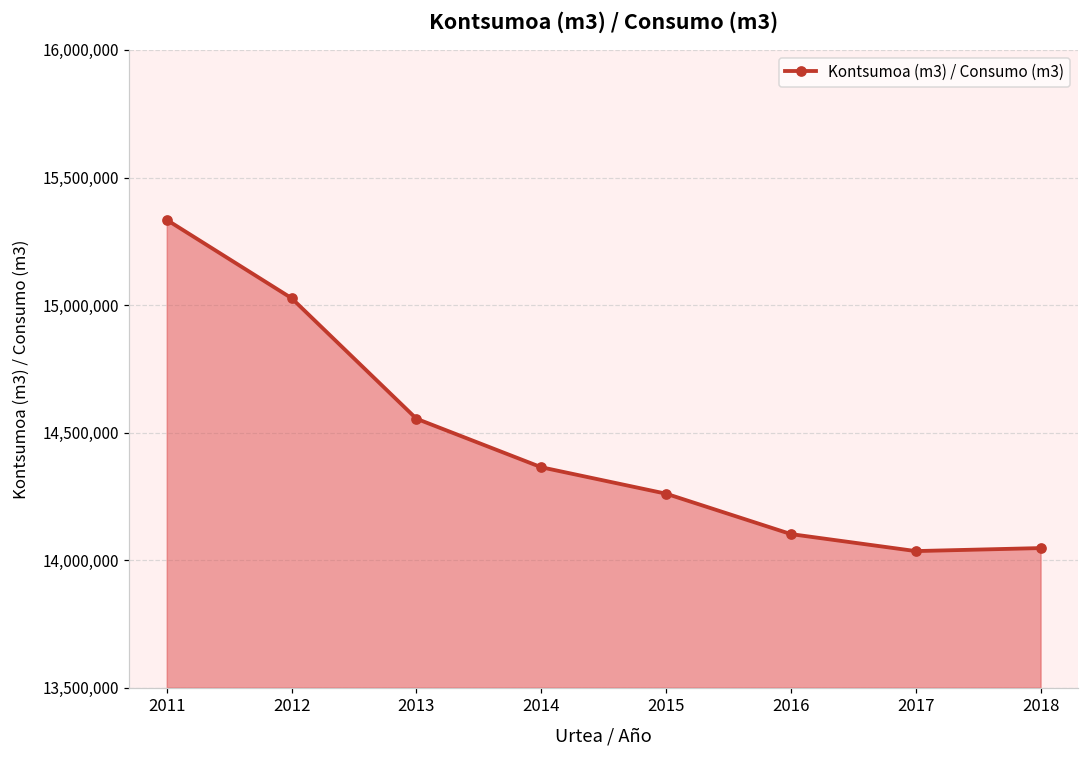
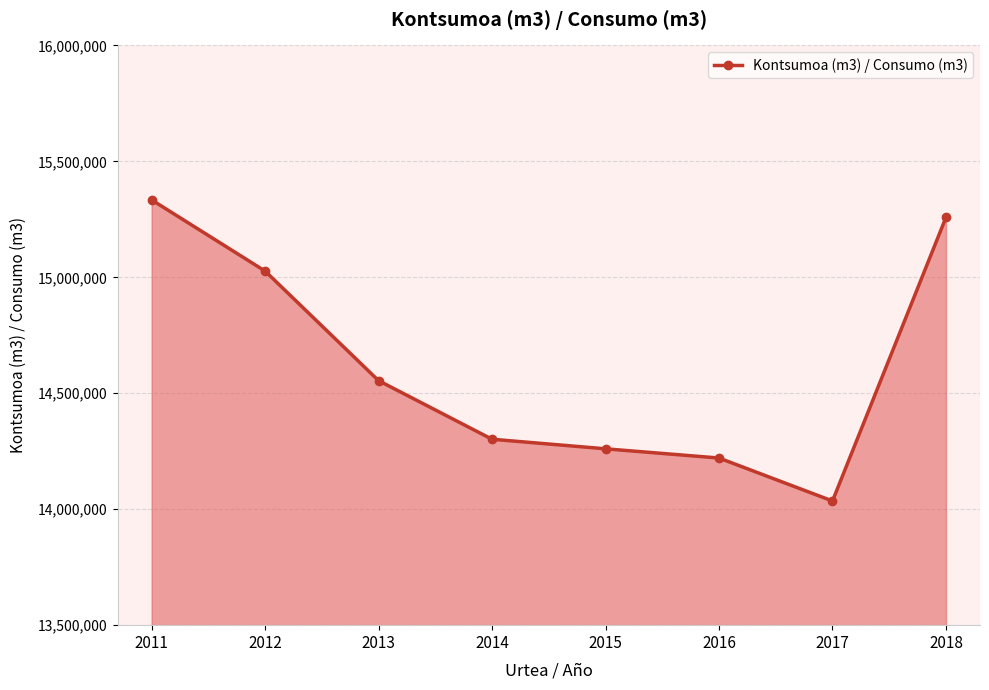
2014: 14,360,000 -> 14,300,000
2016: 14,100,000 -> 14,220,000
2018: 14,050,000 -> 15,260,000
